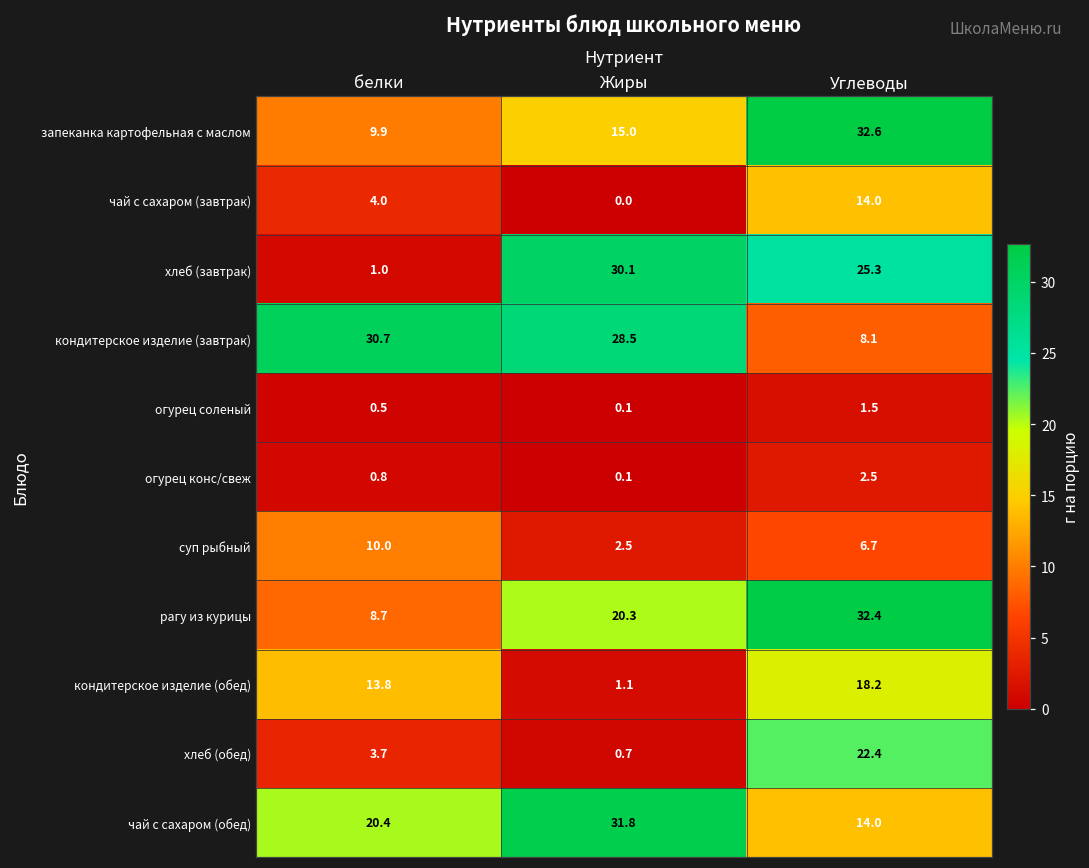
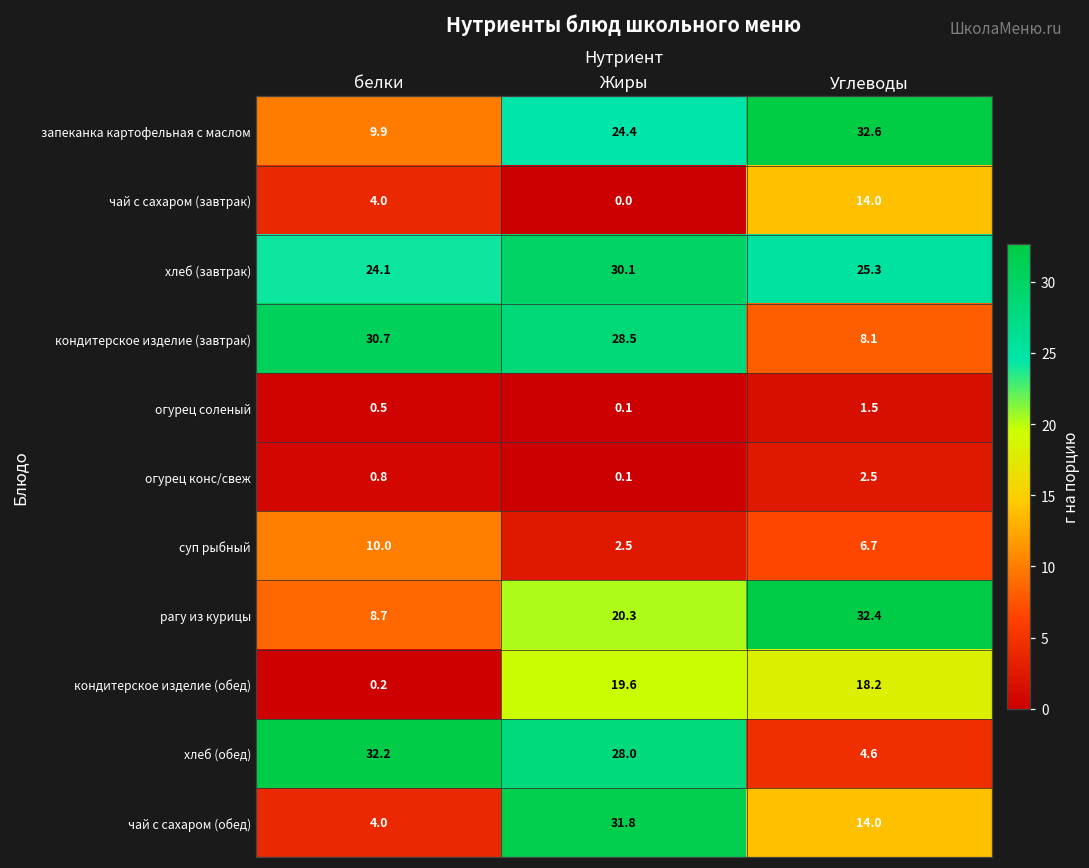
запеканка картофельная с маслом, Жиры: 15.0 -> 24.4
хлеб (завтрак), белки: 1.0 -> 24.1
кондитерское изделие (обед), белки: 13.8 -> 0.2
кондитерское изделие (обед), Жиры: 1.1 -> 19.6
хлеб (обед), белки: 3.7 -> 32.2
хлеб (обед), Жиры: 0.7 -> 28.0
хлеб (обед), Углеводы: 22.4 -> 4.6
чай с сахаром (обед), белки: 20.4 -> 4.0
